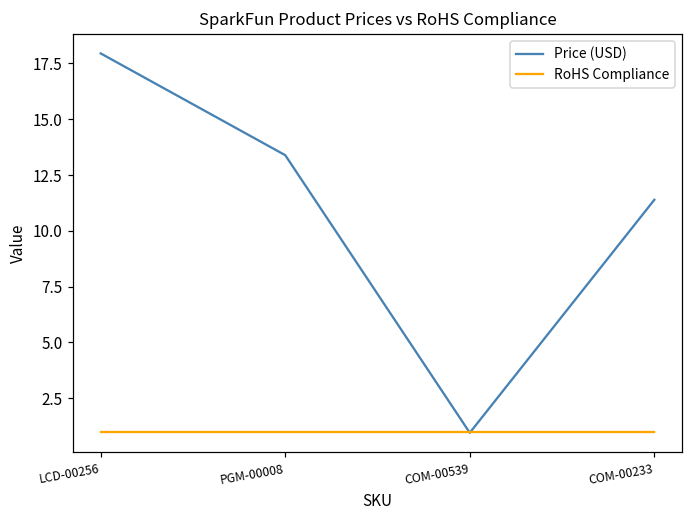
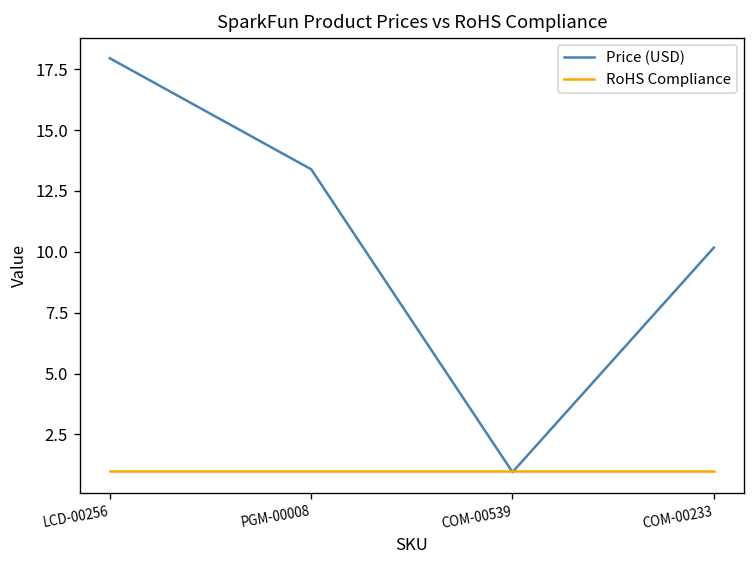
Price (USD), COM-00233: 11.4 -> 10.2
